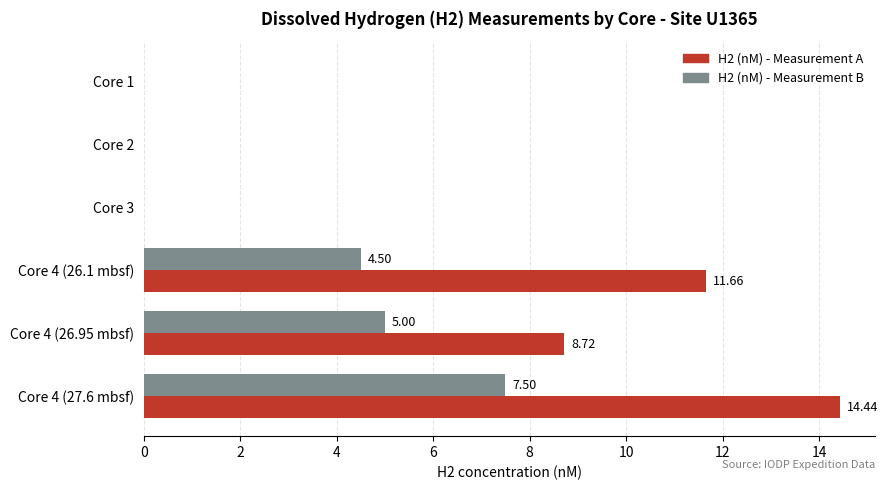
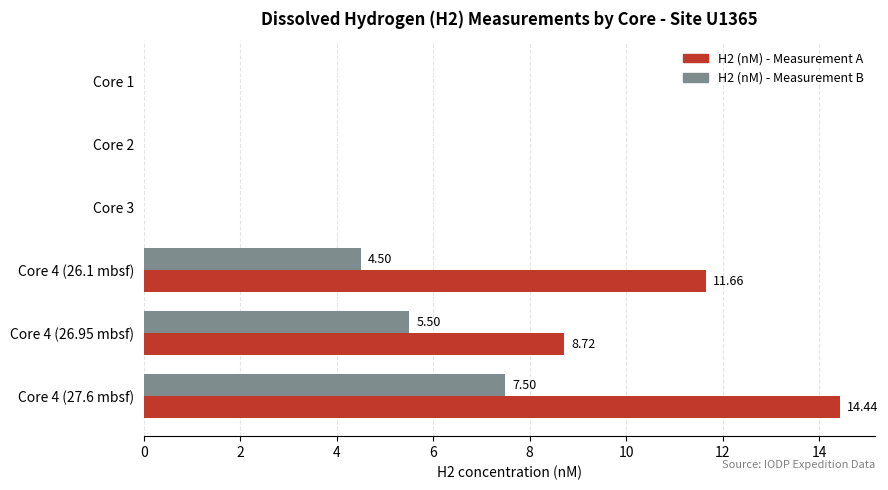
H2 (nM) - Measurement B, Core 4 (26.95 mbsf): 5.00 -> 5.50
